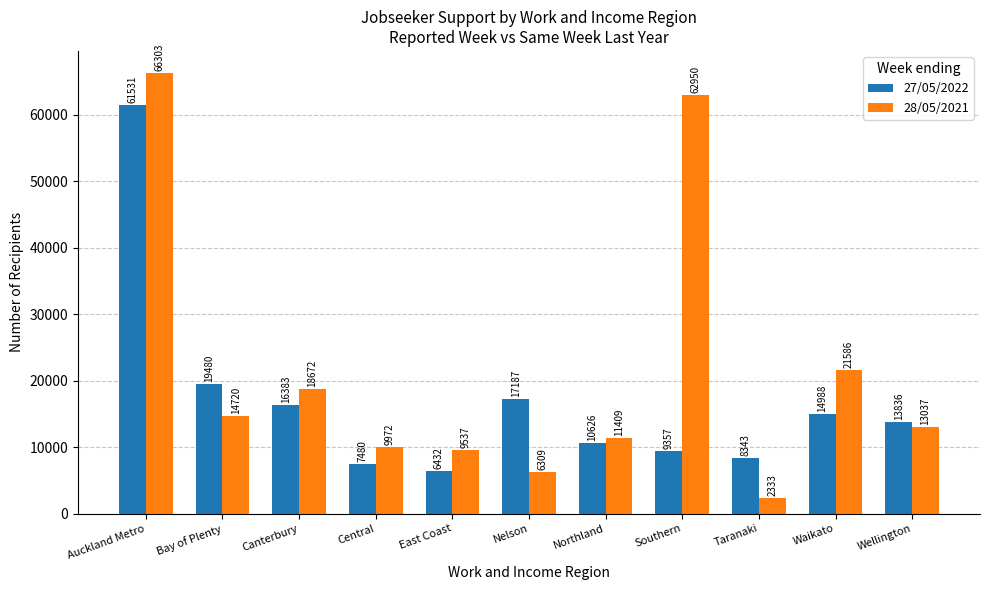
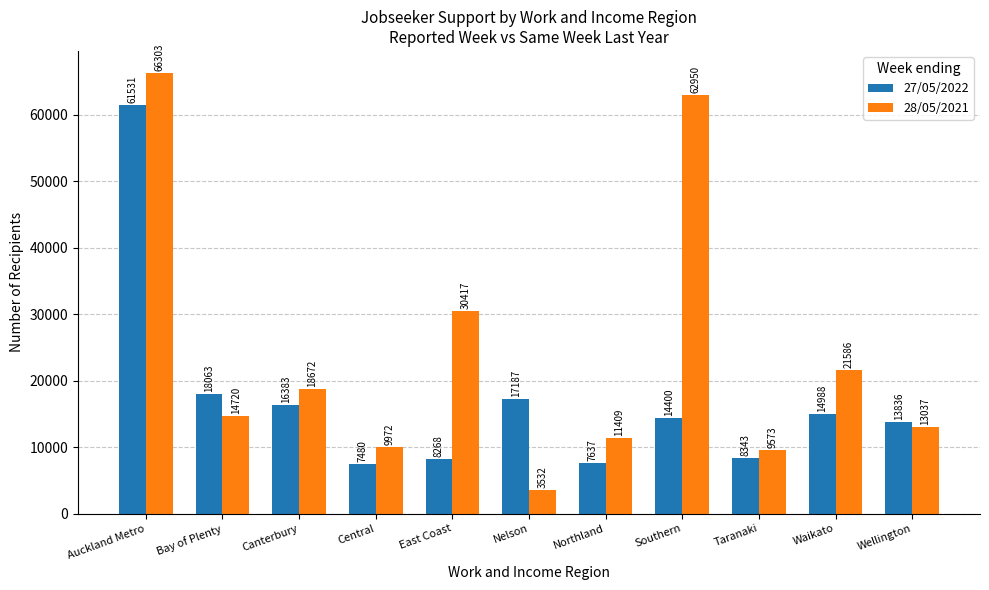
27/05/2022, Bay of Plenty: 19480 -> 18063
27/05/2022, East Coast: 6432 -> 8268
28/05/2021, East Coast: 9537 -> 30417
28/05/2021, Nelson: 6309 -> 3532
27/05/2022, Northland: 10626 -> 7637
27/05/2022, Southern: 9357 -> 14400
28/05/2021, Taranaki: 2333 -> 9573
